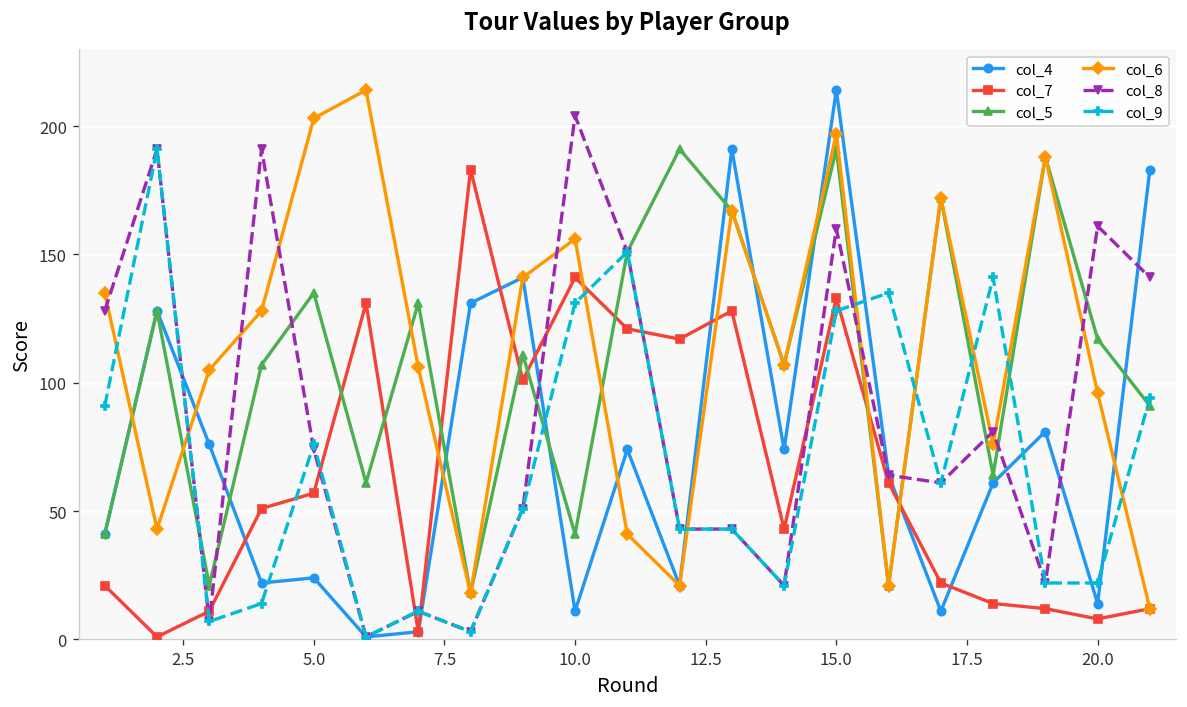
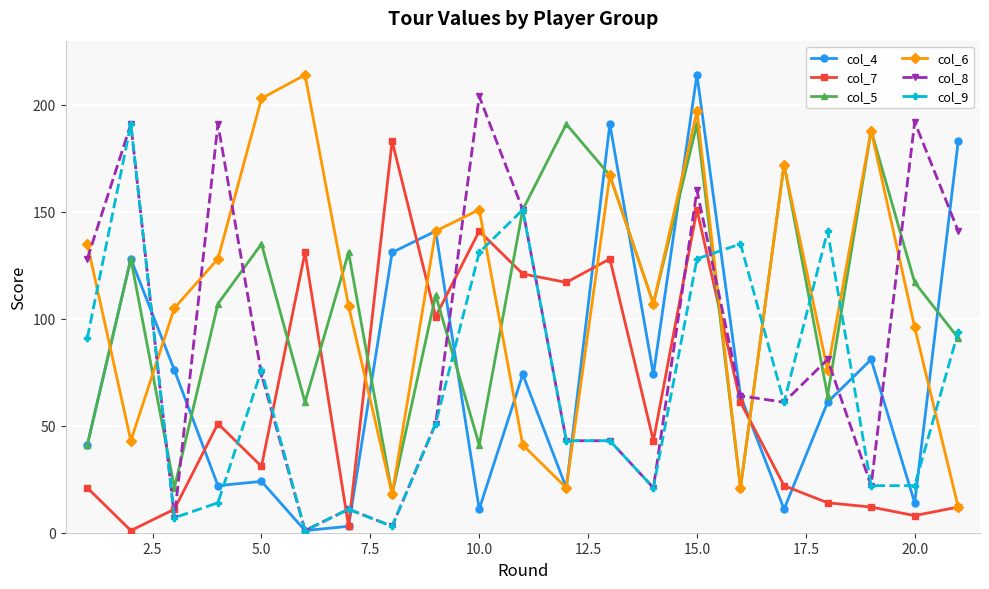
col_7, 5.0: 57 -> 31
col_6, 10.0: 156 -> 151
col_7, 15.0: 133 -> 151
col_8, 20.0: 161 -> 192
